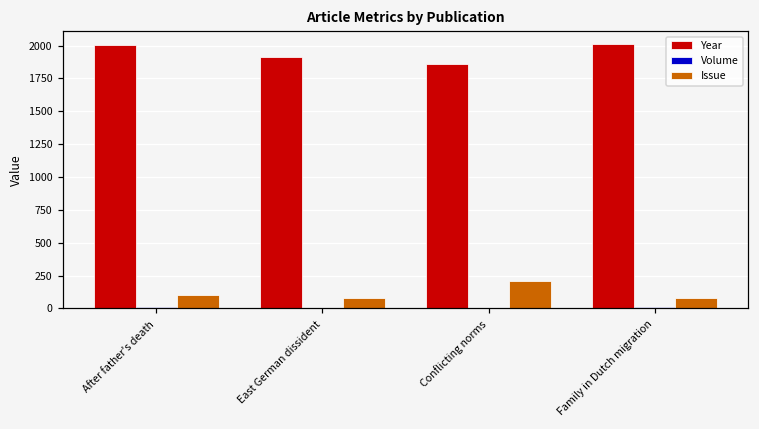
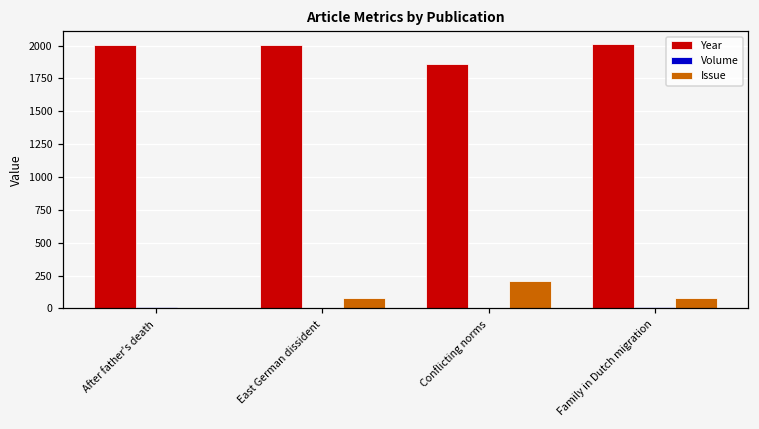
Issue, After father's death: 100 -> 0
Year, East German dissident: 1910 -> 2000
